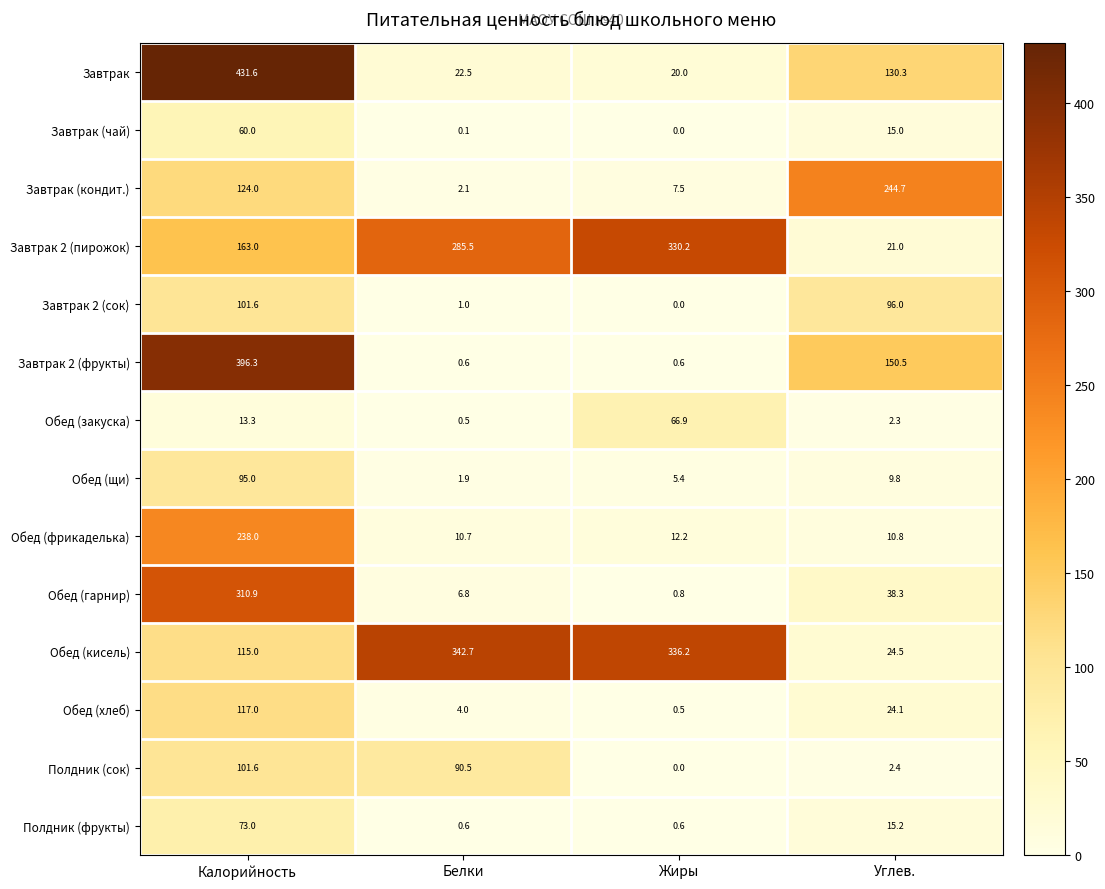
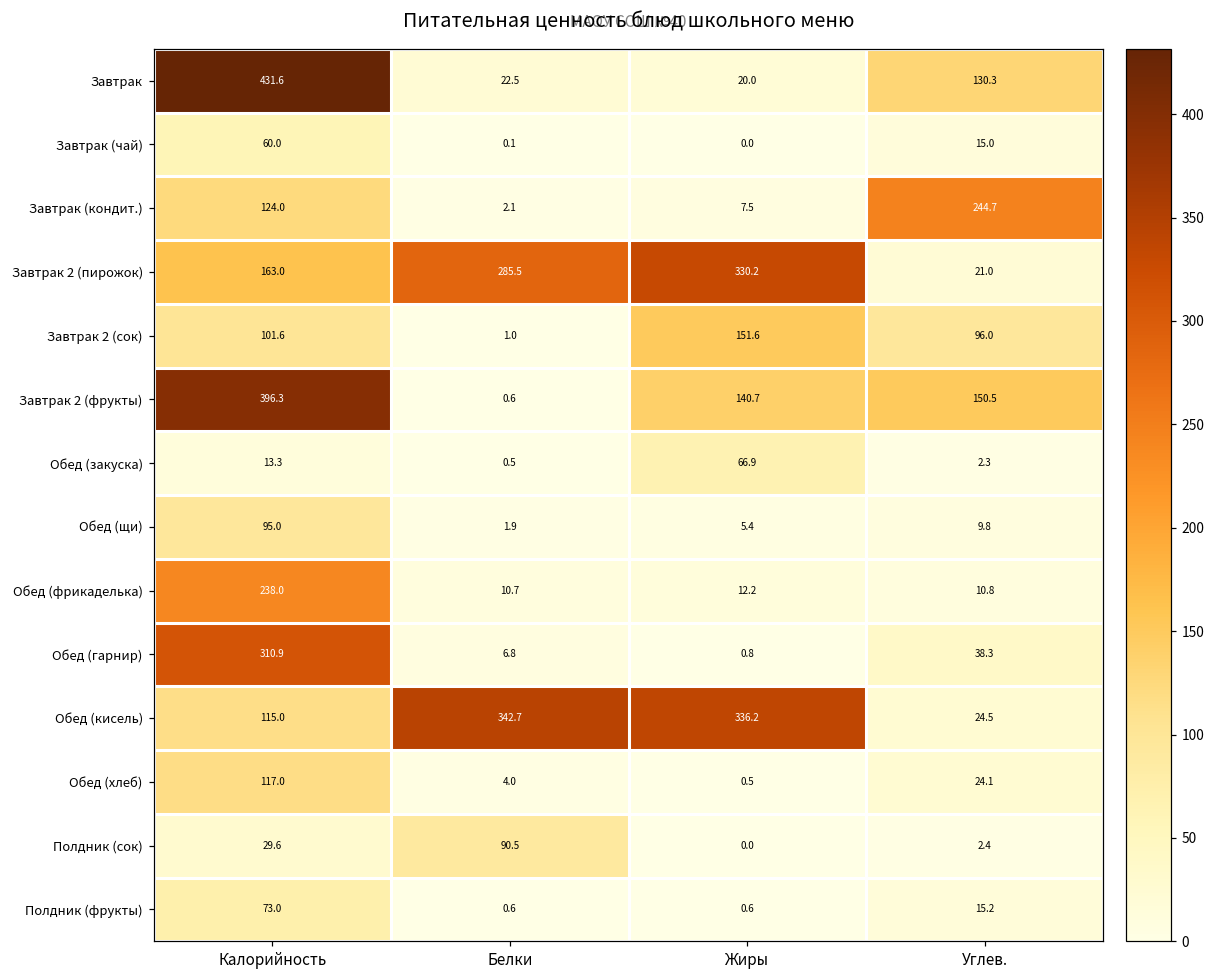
Завтрак 2 (сок), Жиры: 0.0 -> 151.6
Завтрак 2 (фрукты), Жиры: 0.6 -> 140.7
Полдник (сок), Калорийность: 101.6 -> 29.6
